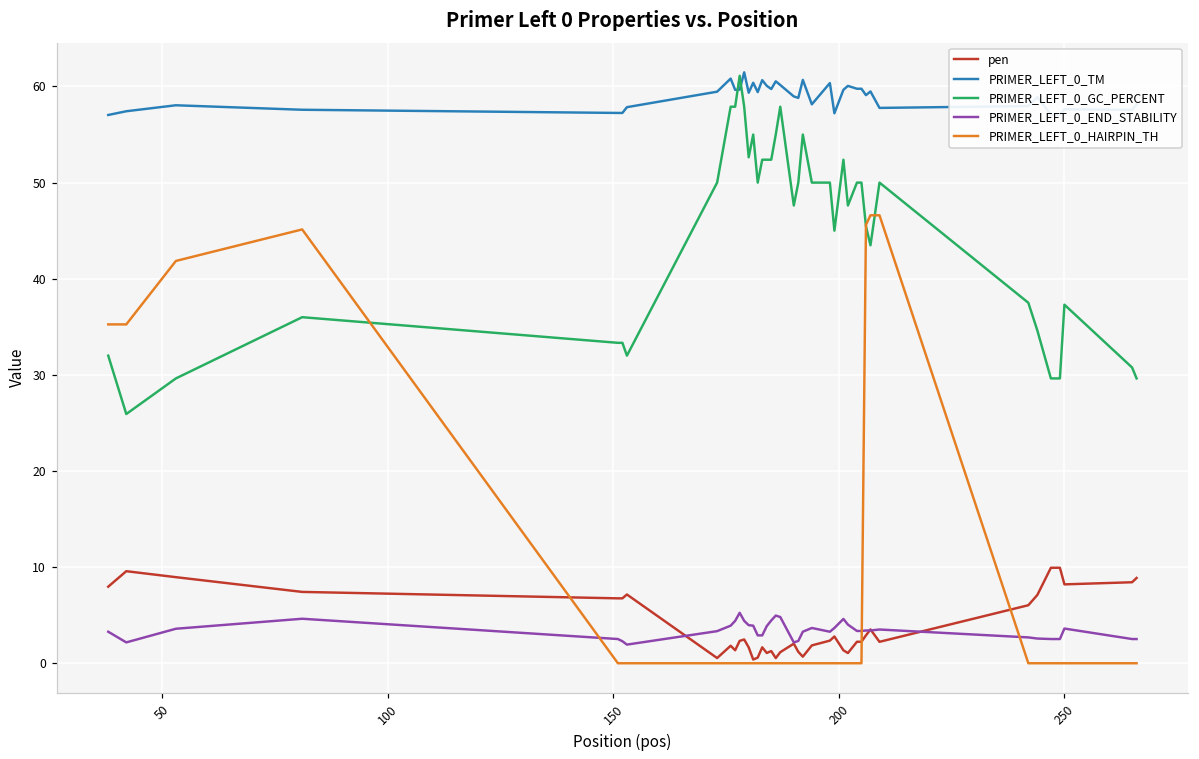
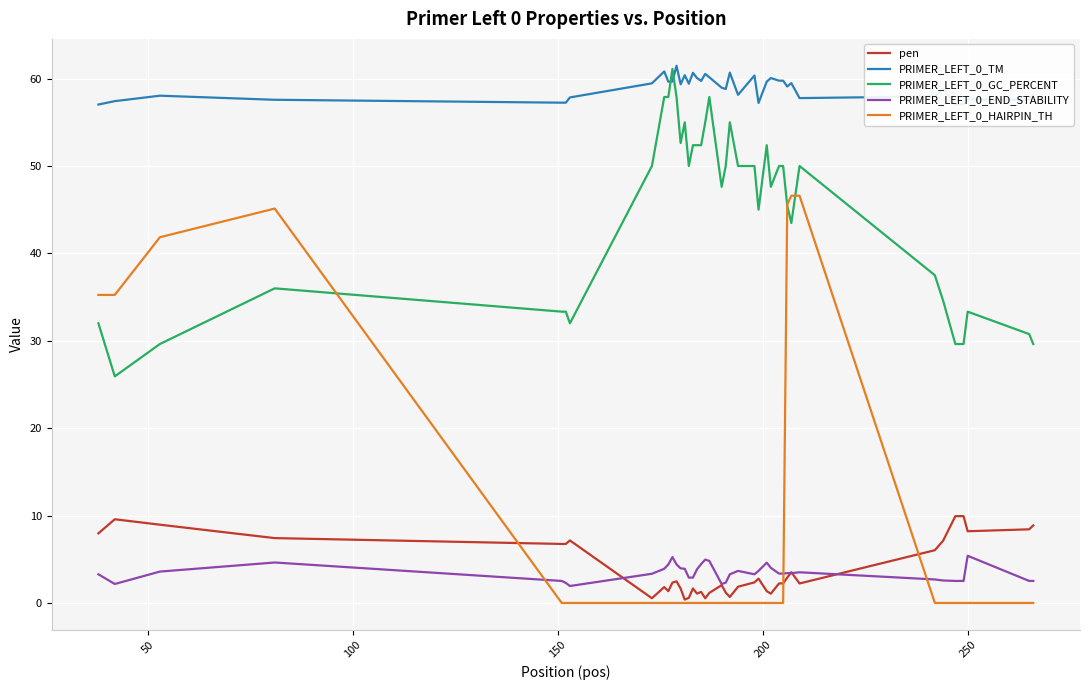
PRIMER_LEFT_0_GC_PERCENT, 250: 37 -> 33
PRIMER_LEFT_0_END_STABILITY, 250: 4 -> 5
